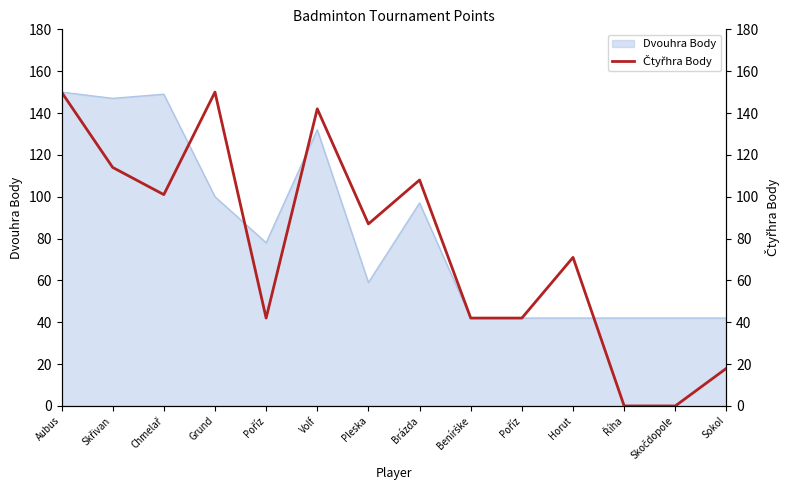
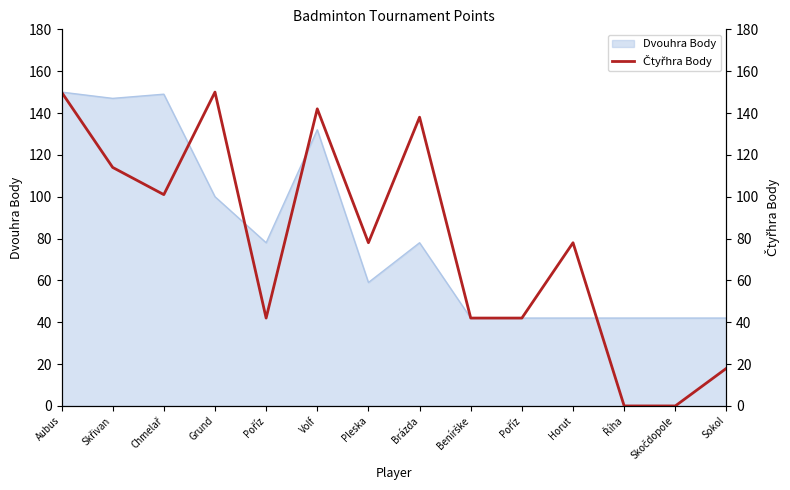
Dvouhra Body, Brázda: 97 -> 78
Čtyřhra Body, Pleska: 87 -> 78
Čtyřhra Body, Brázda: 108 -> 138
Čtyřhra Body, Horut: 71 -> 78
